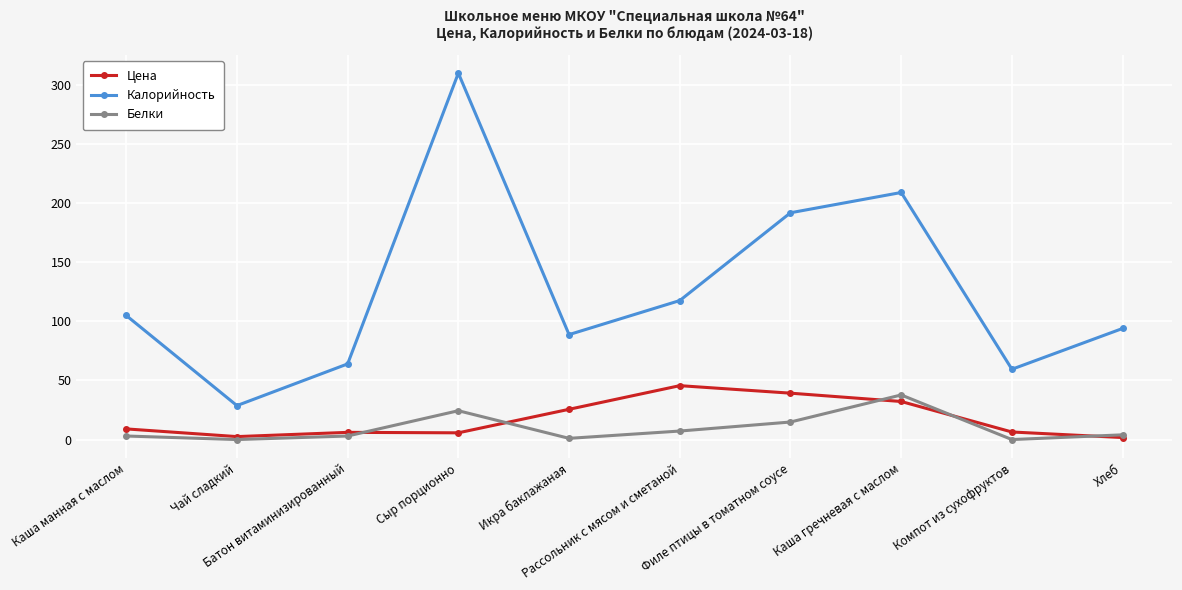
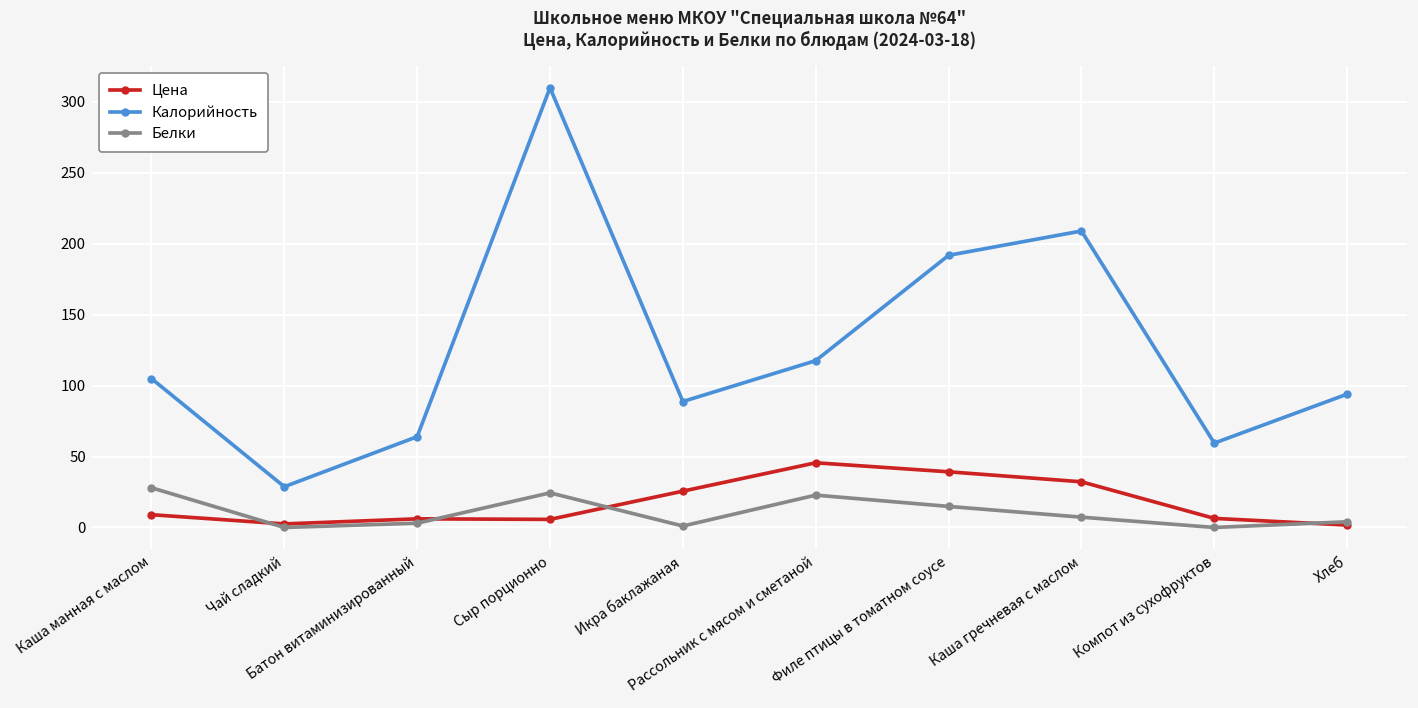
Белки, Каша манная с маслом: 3 -> 28
Белки, Рассольник с мясом и сметаной: 7 -> 23
Белки, Каша гречневая с маслом: 38 -> 7
